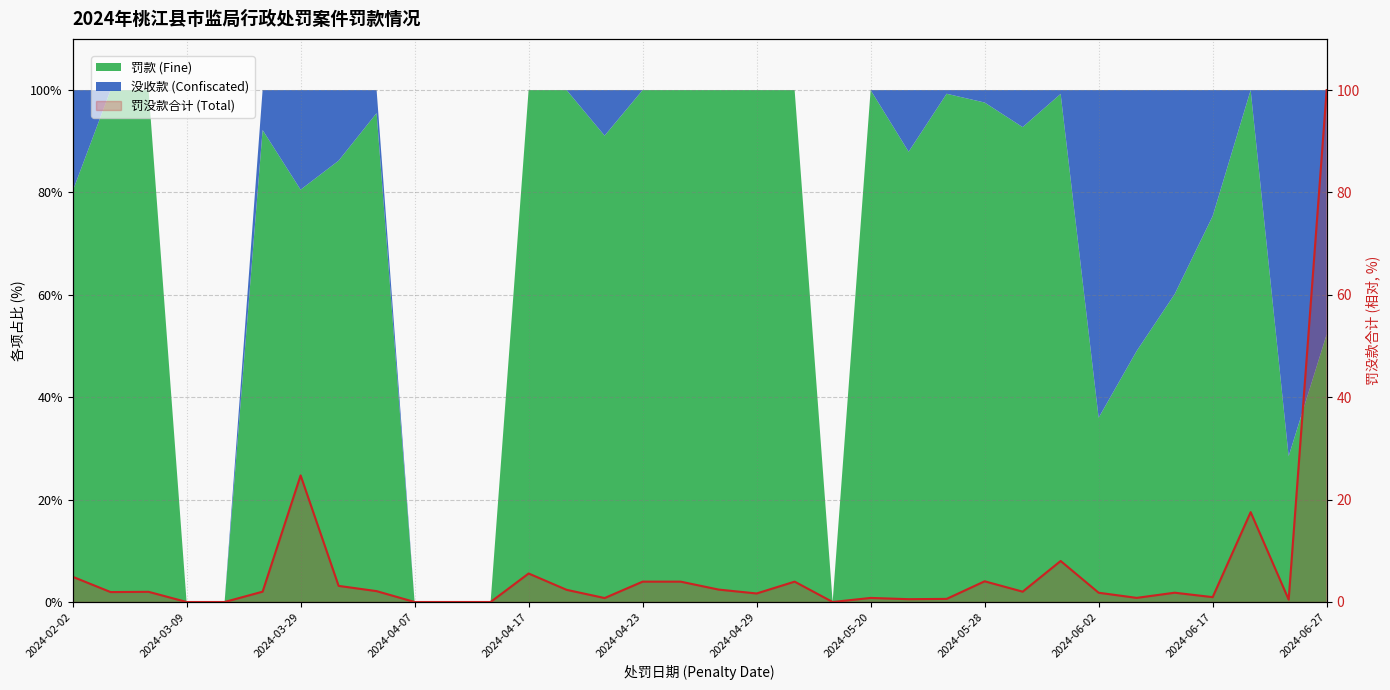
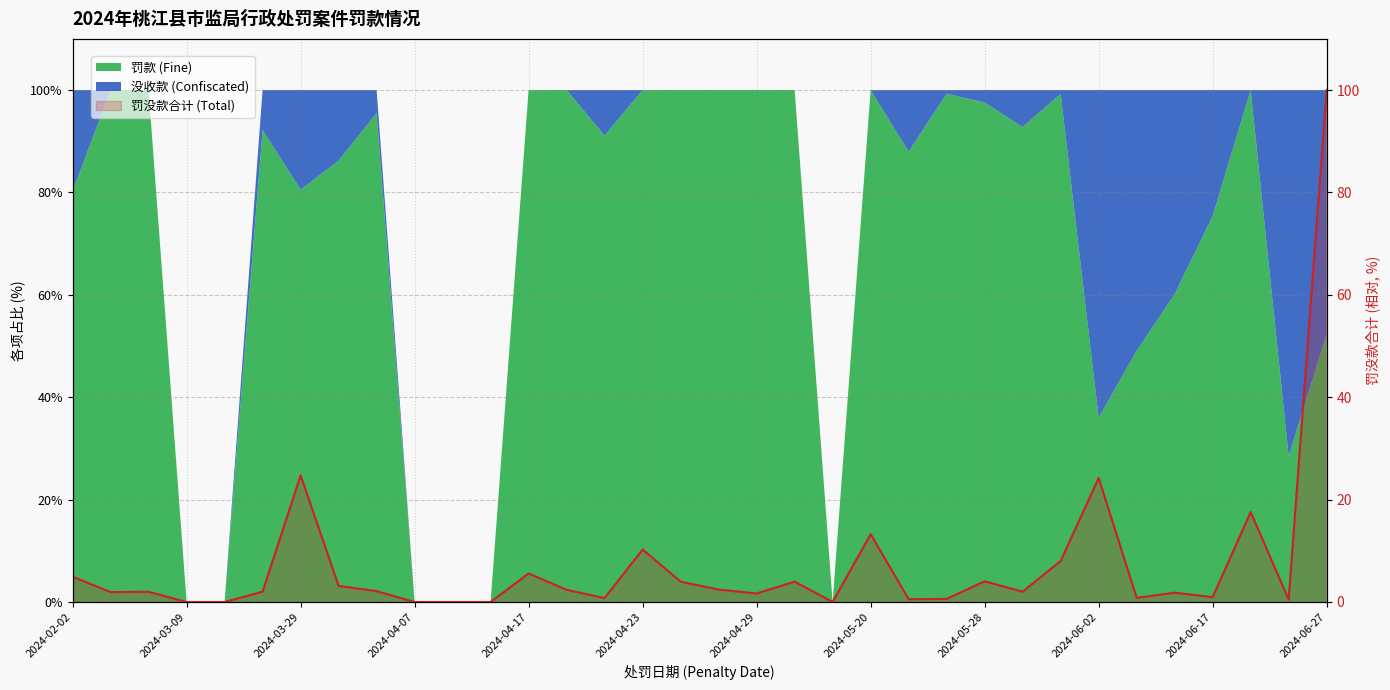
罚没款合计 (Total), 2024-04-23: 4 -> 10
罚没款合计 (Total), 2024-05-20: 1 -> 13
罚没款合计 (Total), 2024-06-02: 2 -> 24
